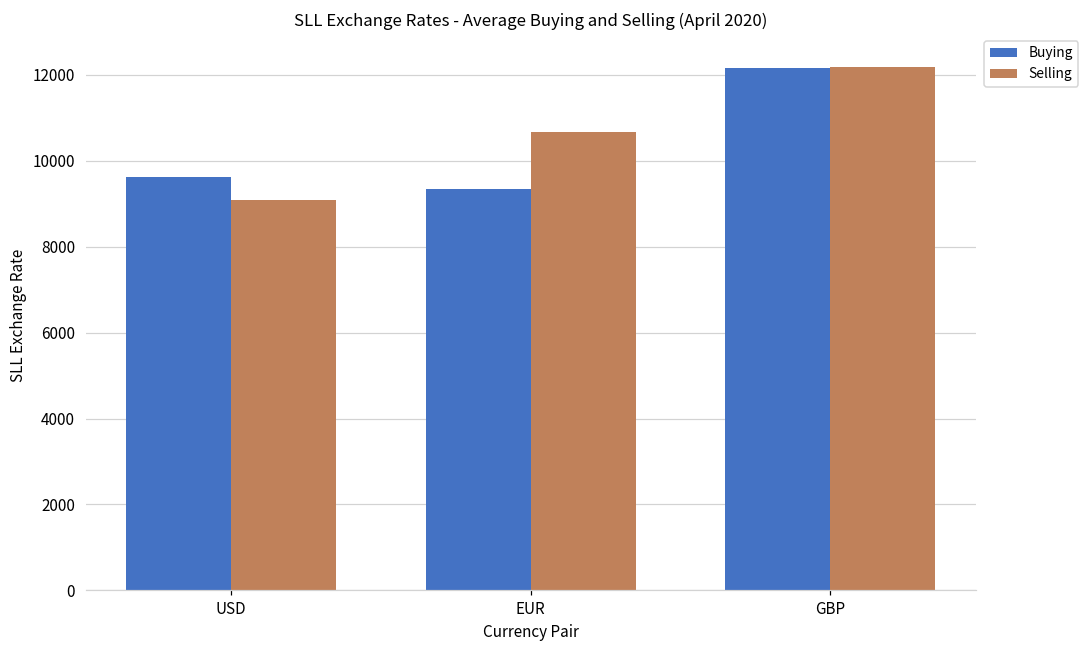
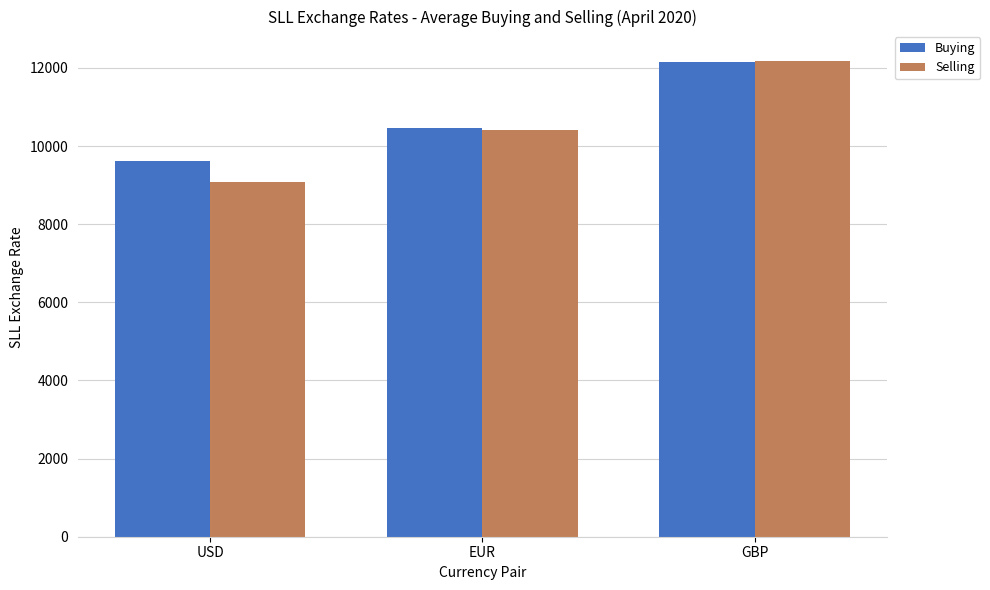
Buying, EUR: 9300 -> 10500
Selling, EUR: 10700 -> 10400
